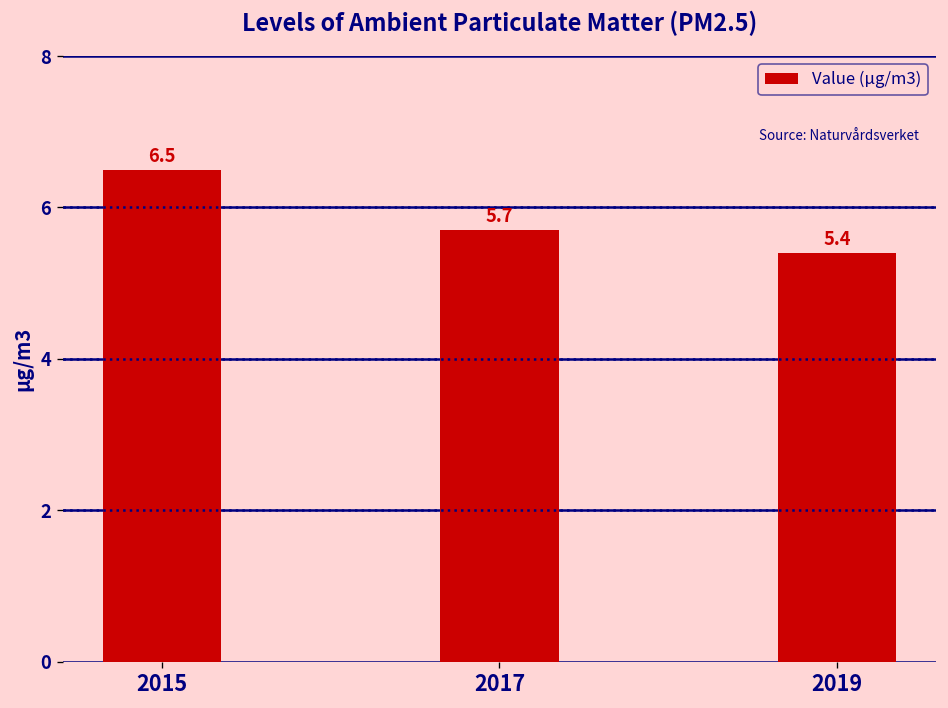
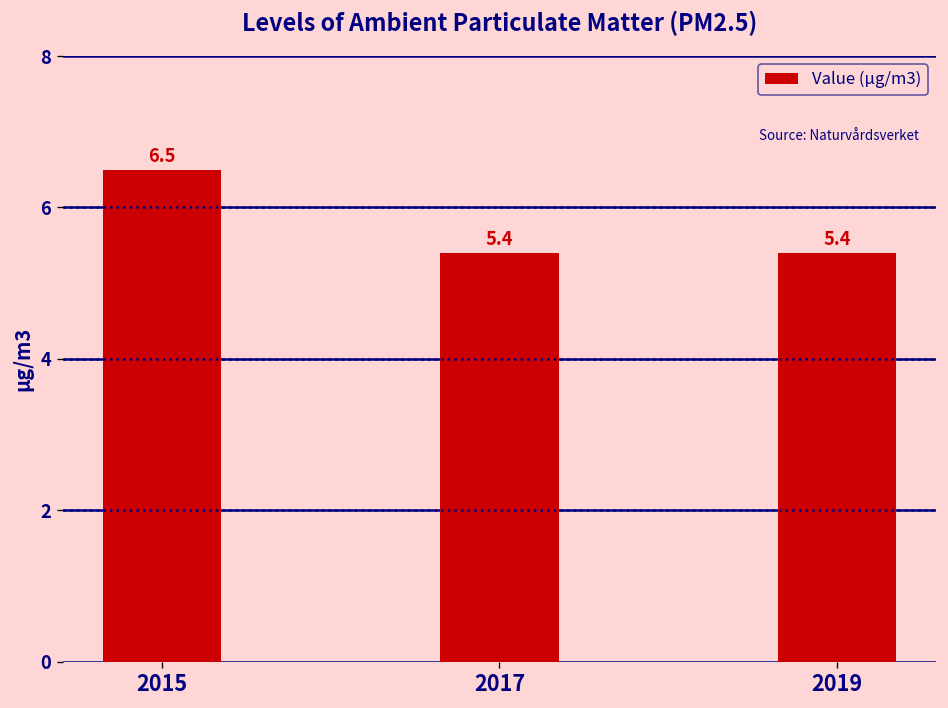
2017: 5.7 -> 5.4
